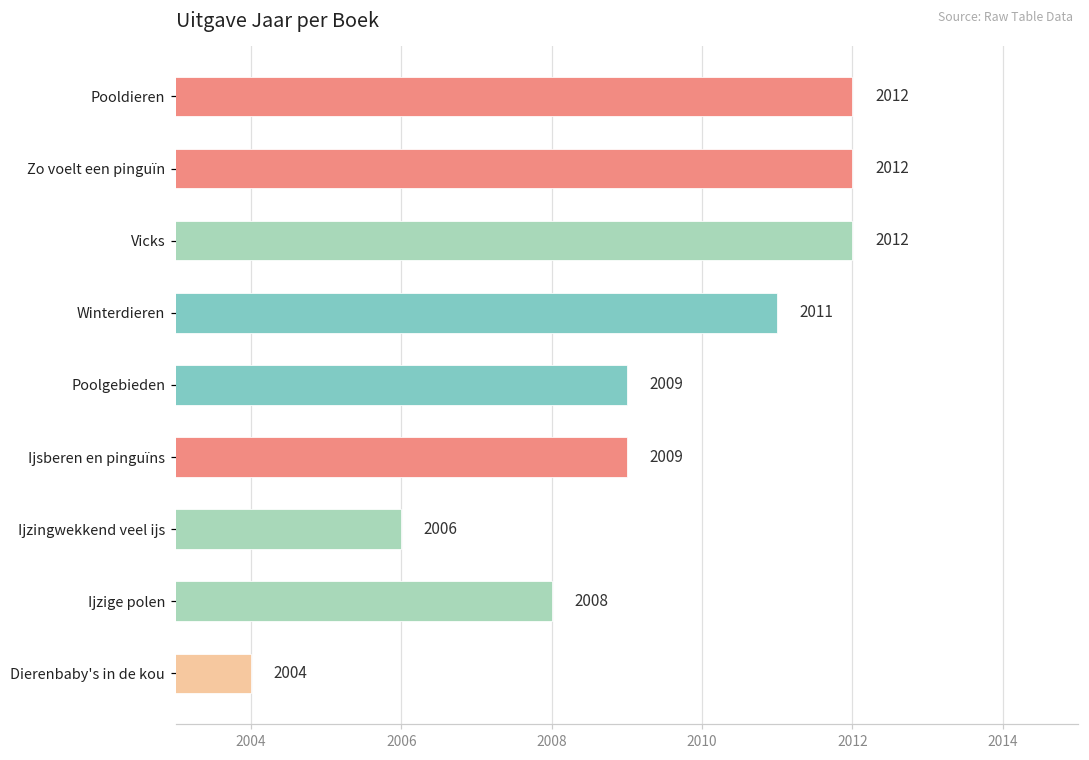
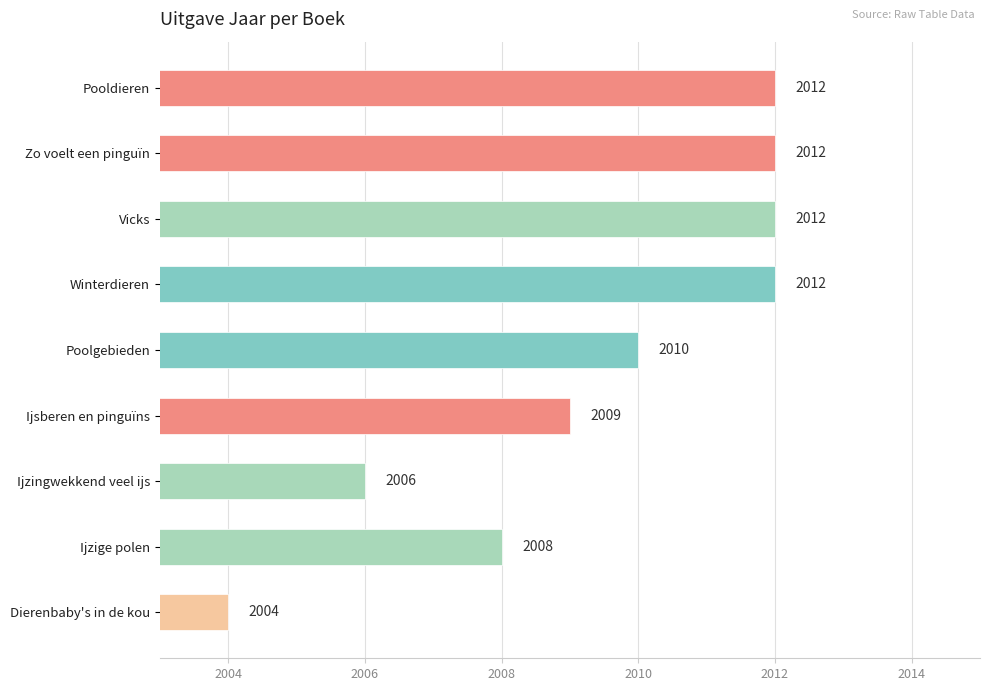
Winterdieren: 2011 -> 2012
Poolgebieden: 2009 -> 2010
